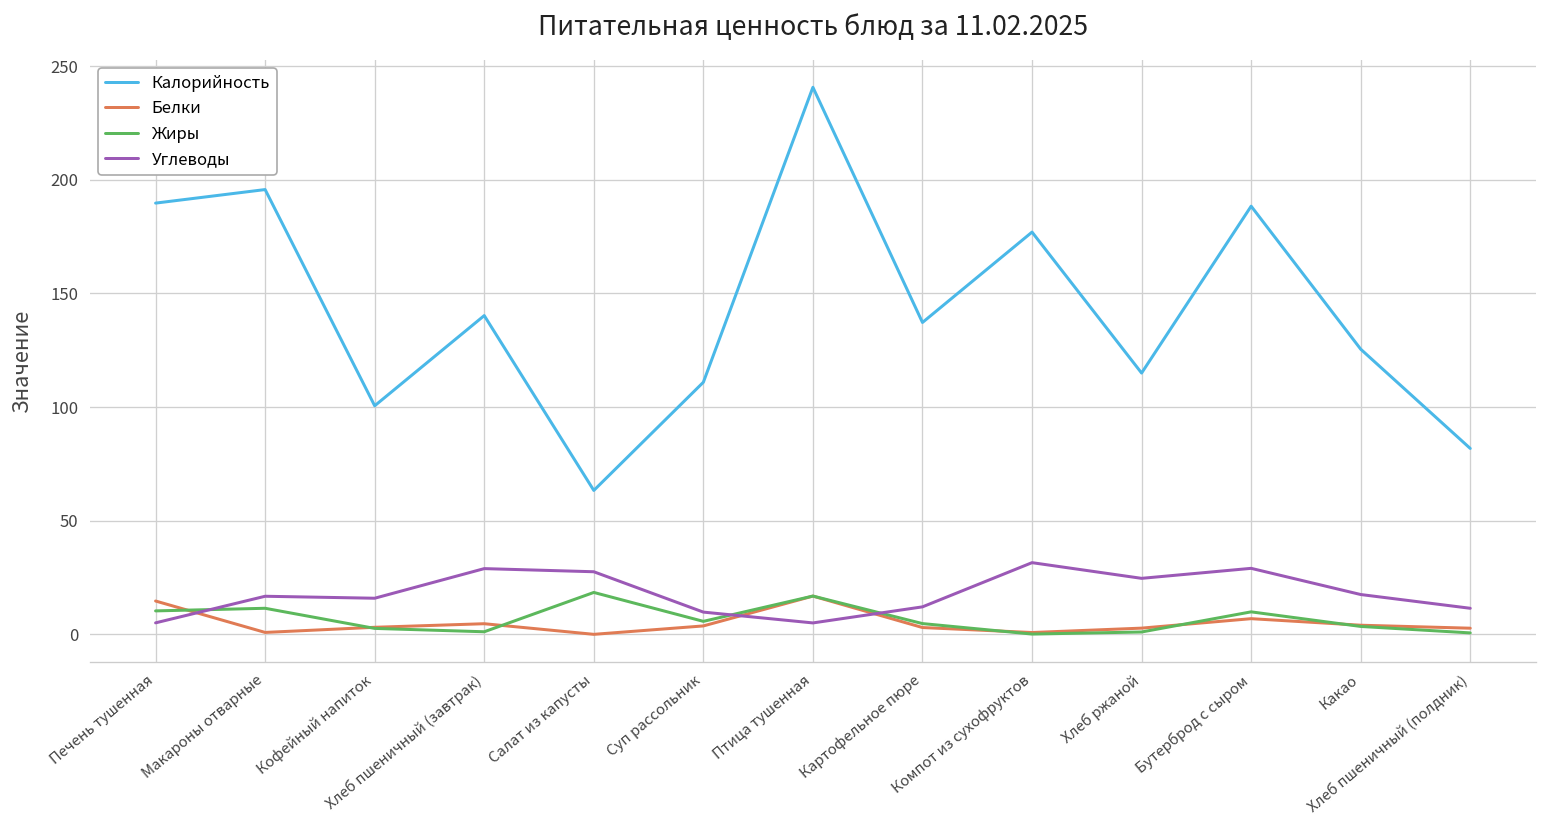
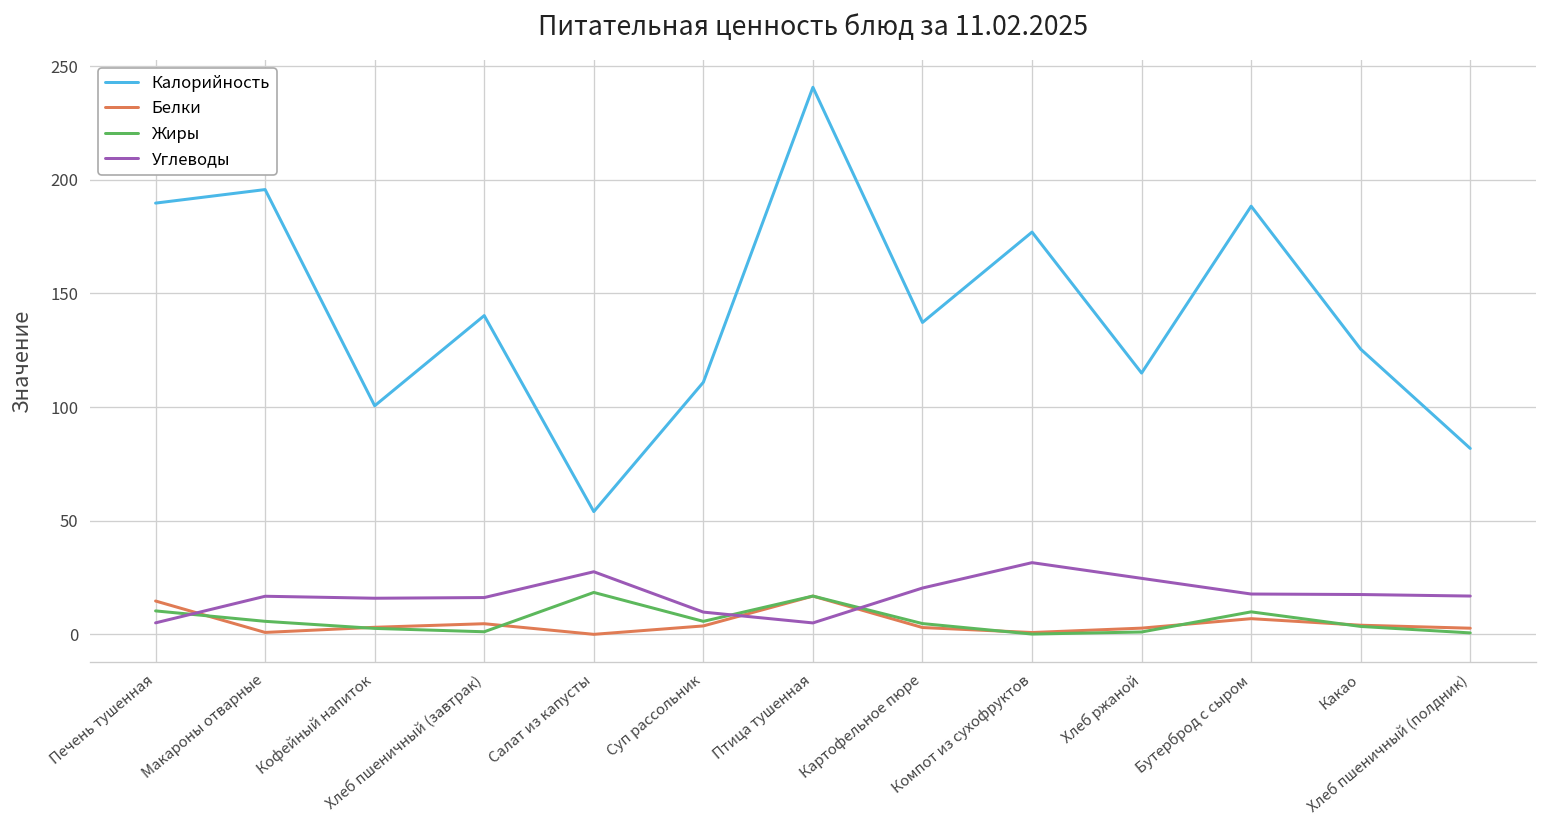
Жиры, Макароны отварные: 12 -> 6
Углеводы, Хлеб пшеничный (завтрак): 29 -> 16
Калорийность, Салат из капусты: 63 -> 54
Углеводы, Картофельное пюре: 12 -> 20
Углеводы, Бутерброд с сыром: 29 -> 18
Углеводы, Хлеб пшеничный (полдник): 12 -> 17
